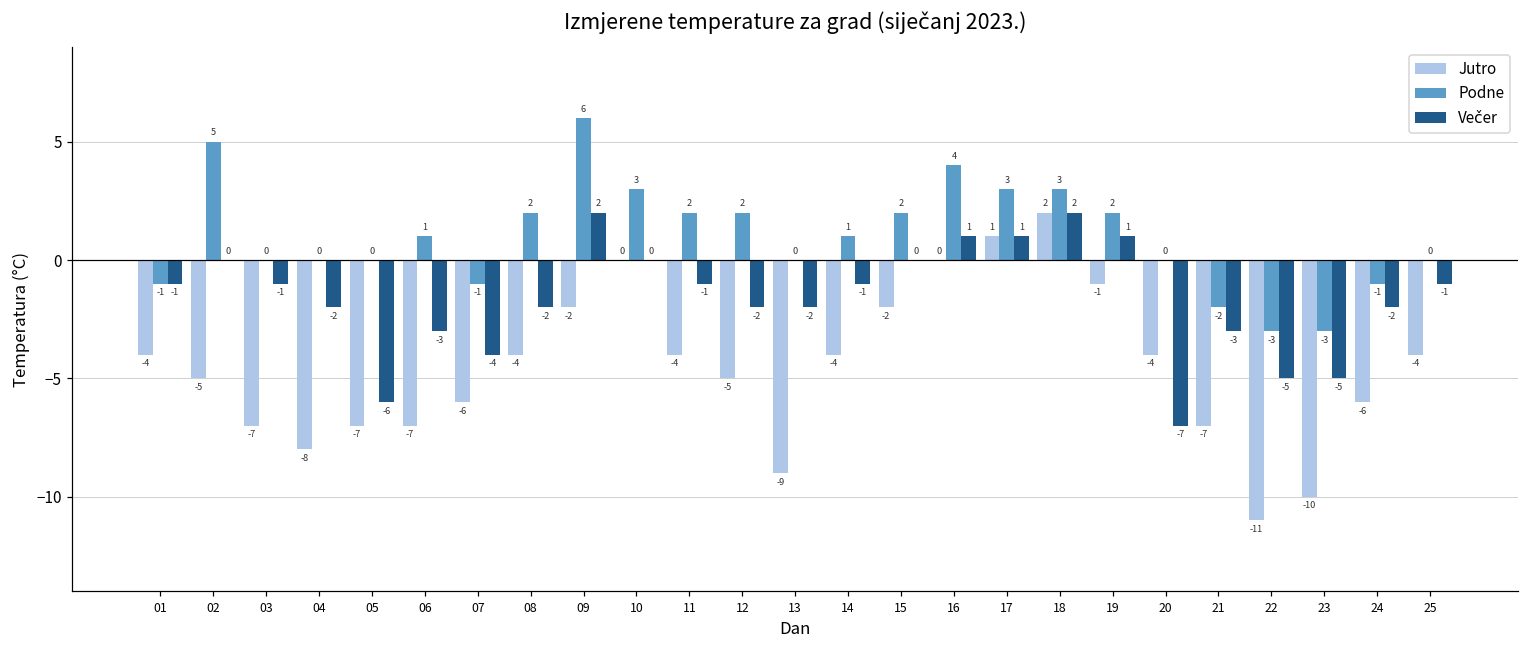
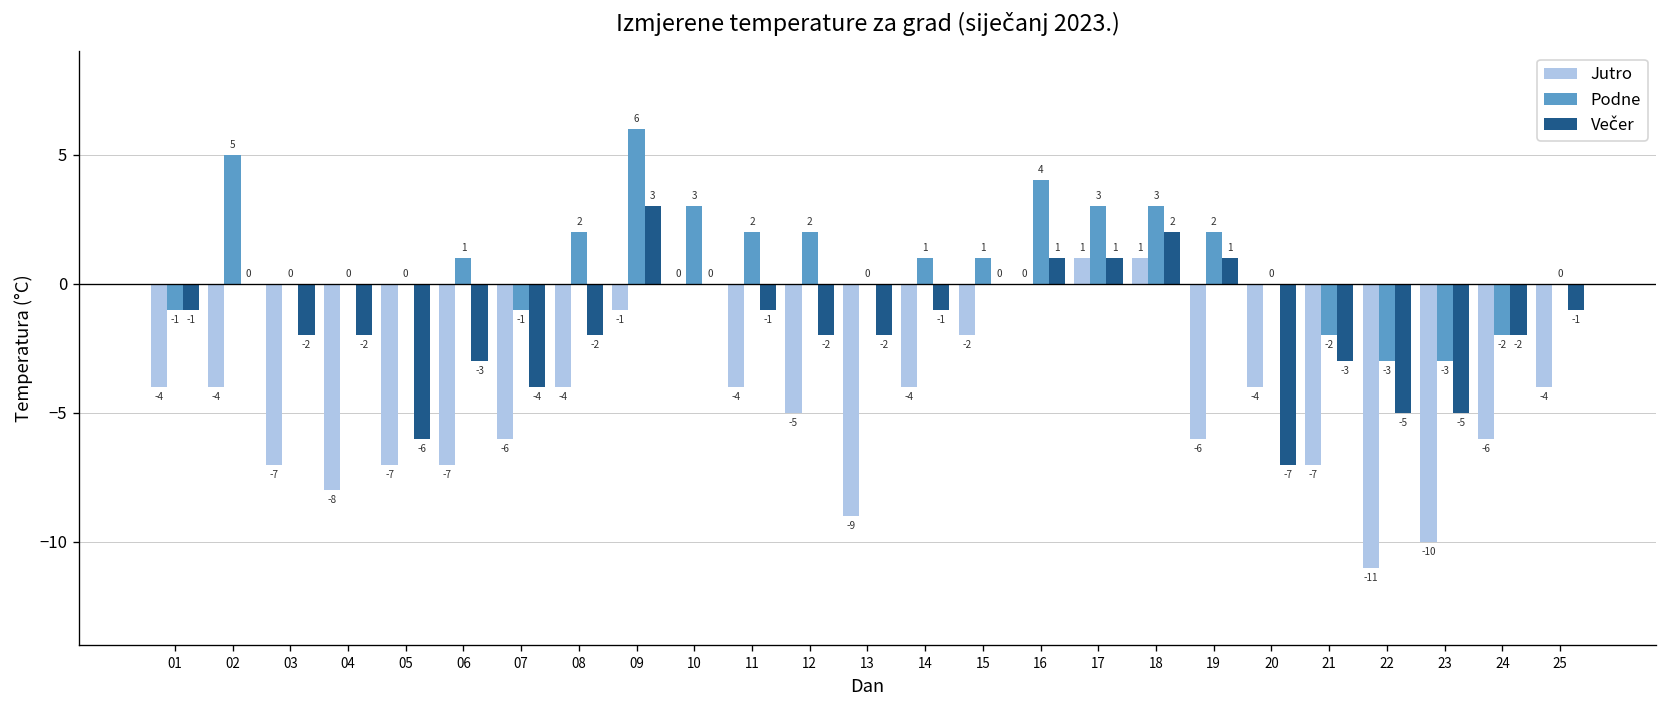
Jutro, 02: -5 -> -4
Večer, 03: -1 -> -2
Jutro, 09: -2 -> -1
Večer, 09: 2 -> 3
Podne, 15: 2 -> 1
Jutro, 18: 2 -> 1
Jutro, 19: -1 -> -6
Podne, 24: -1 -> -2
